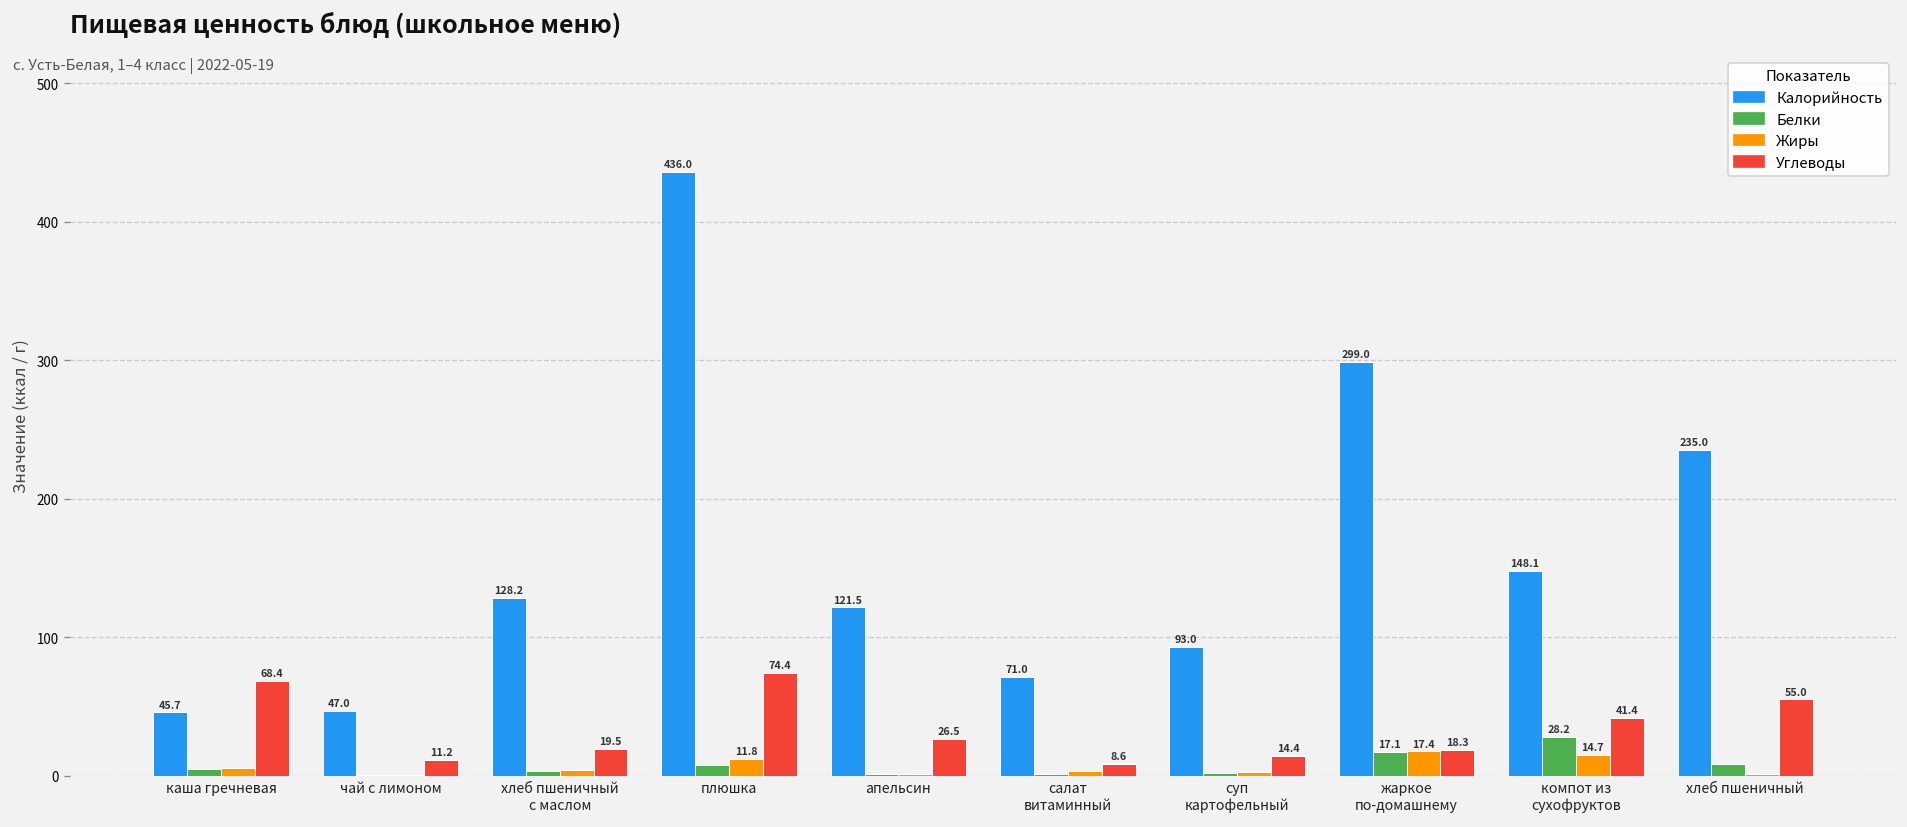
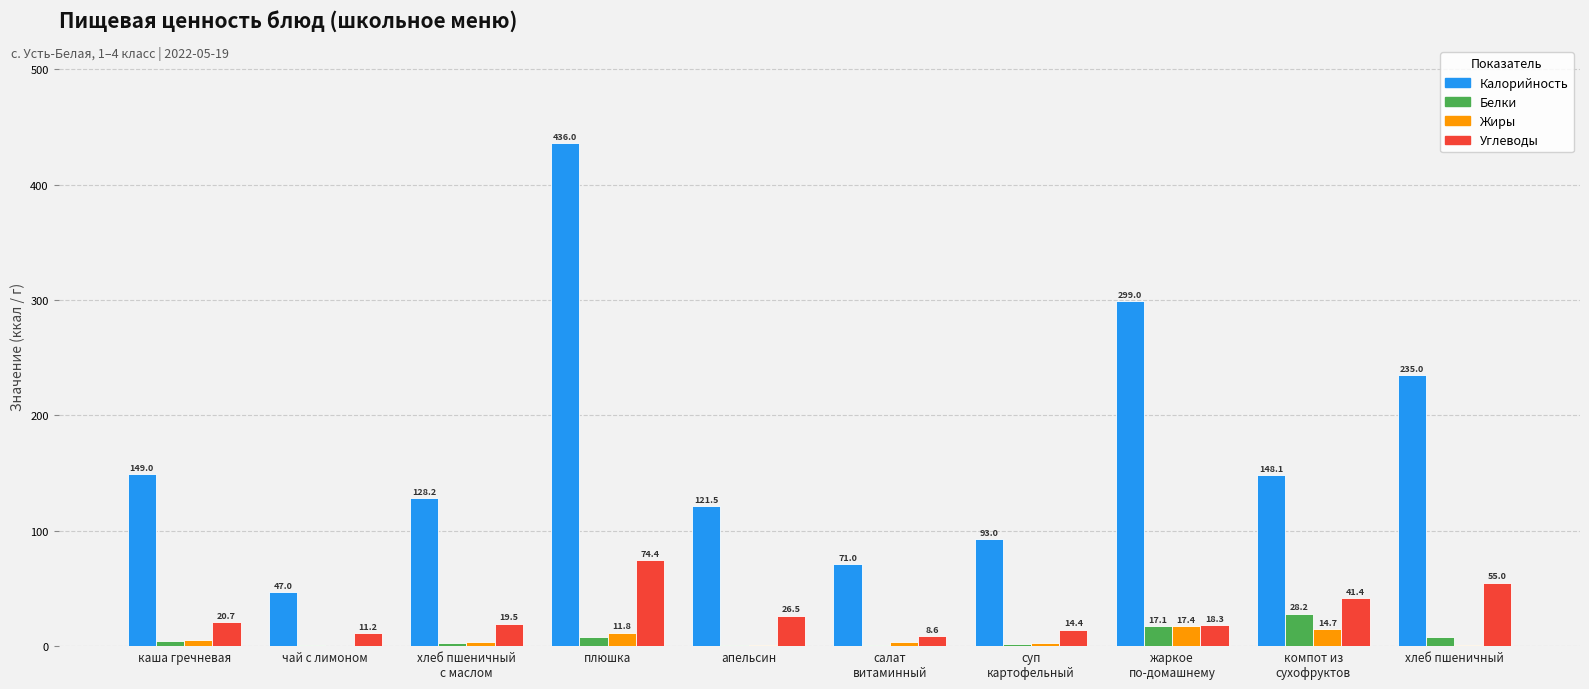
Калорийность, каша гречневая: 45.7 -> 149.0
Углеводы, каша гречневая: 68.4 -> 20.7
